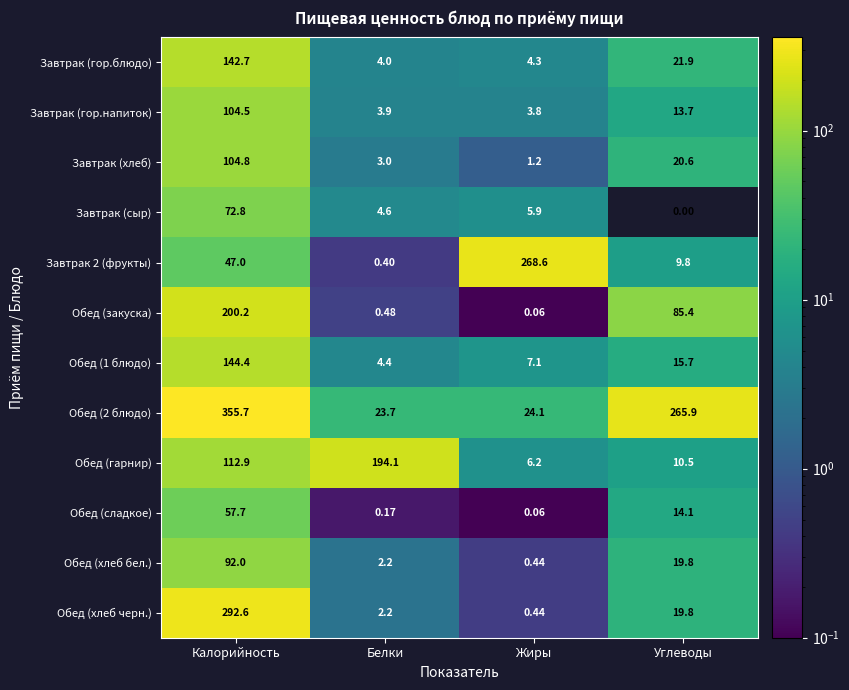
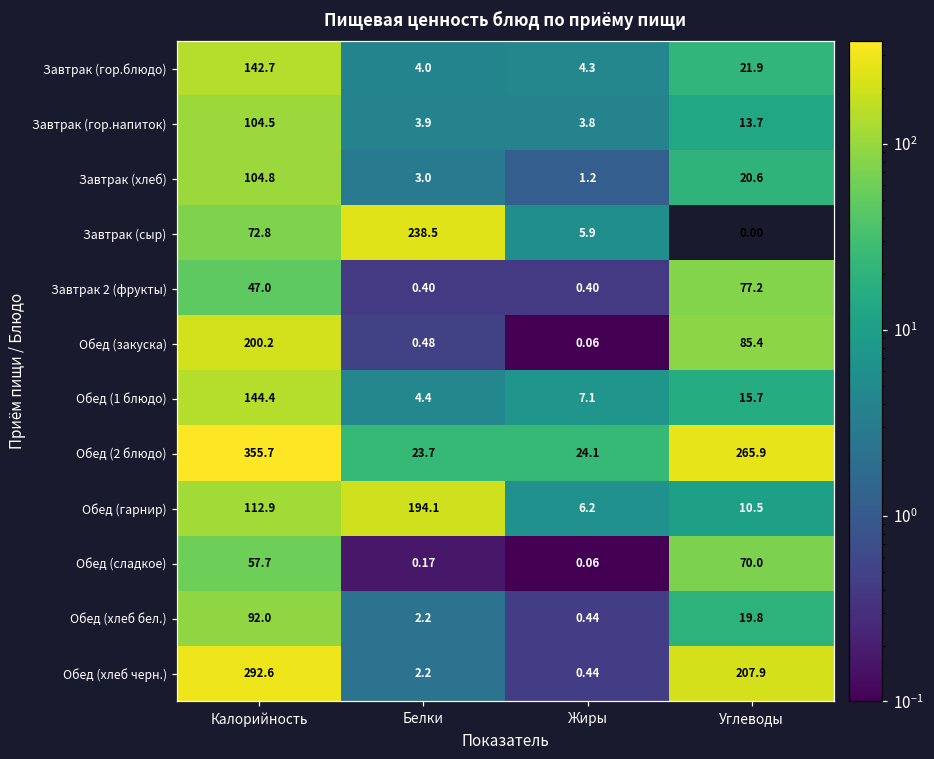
Завтрак (сыр), Белки: 4.6 -> 238.5
Завтрак 2 (фрукты), Жиры: 268.6 -> 0.40
Завтрак 2 (фрукты), Углеводы: 9.8 -> 77.2
Обед (сладкое), Углеводы: 14.1 -> 70.0
Обед (хлеб черн.), Углеводы: 19.8 -> 207.9
